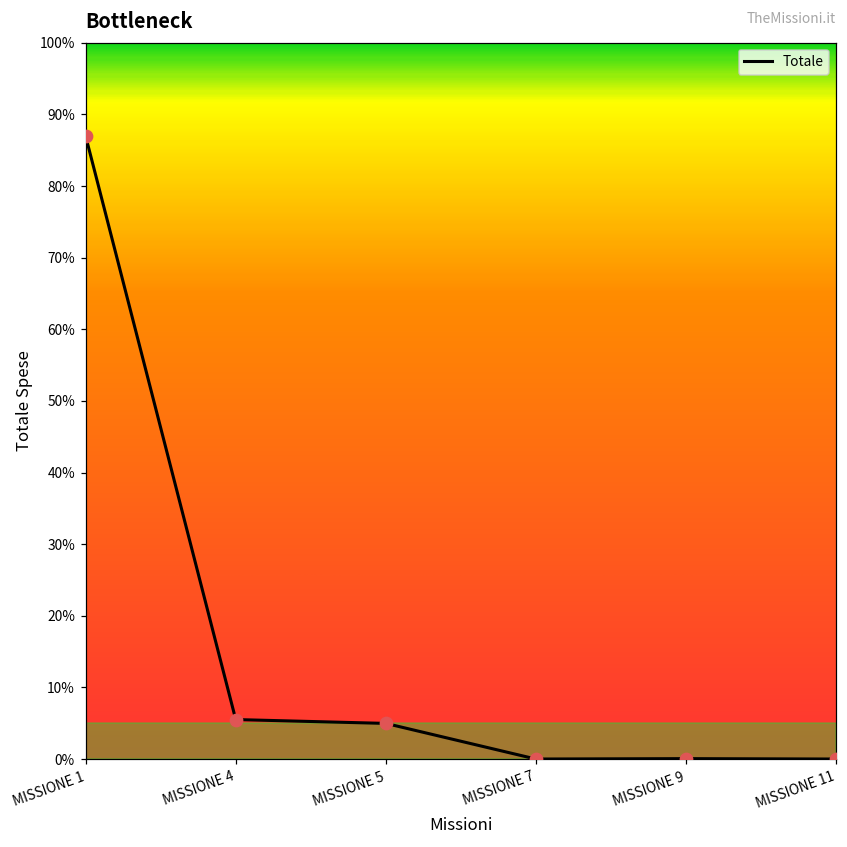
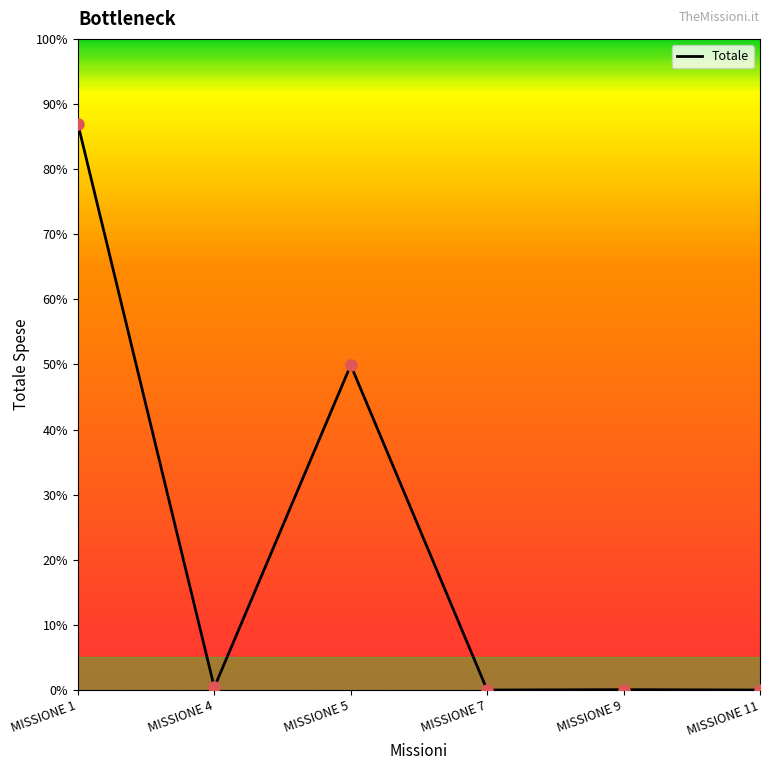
Totale, MISSIONE 4: 6% -> 0%
Totale, MISSIONE 5: 5% -> 50%
